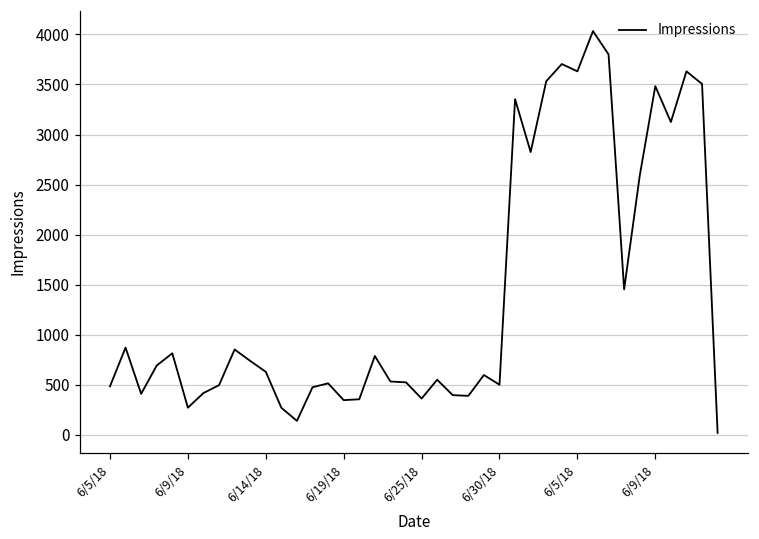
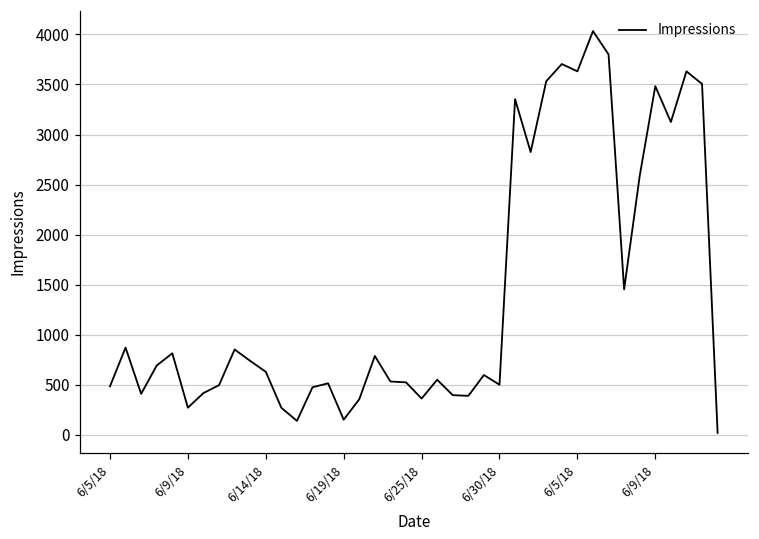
6/19/18: 300 -> 200
